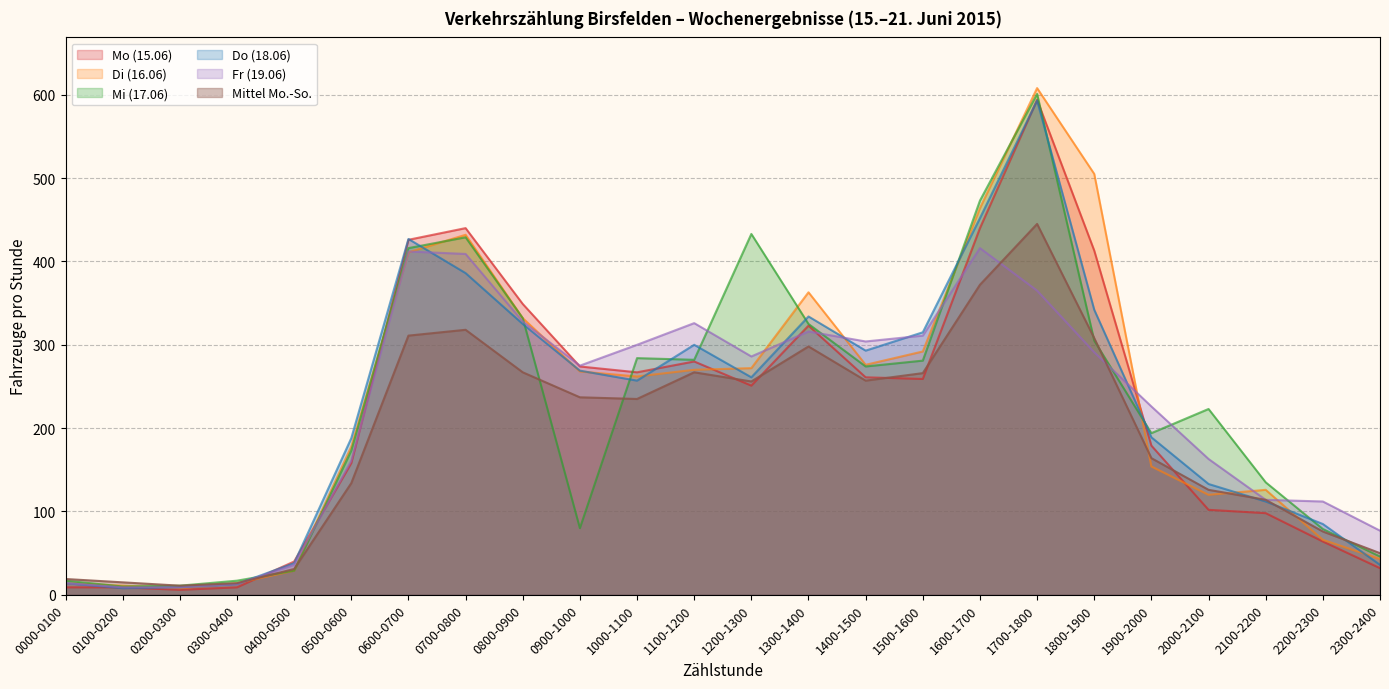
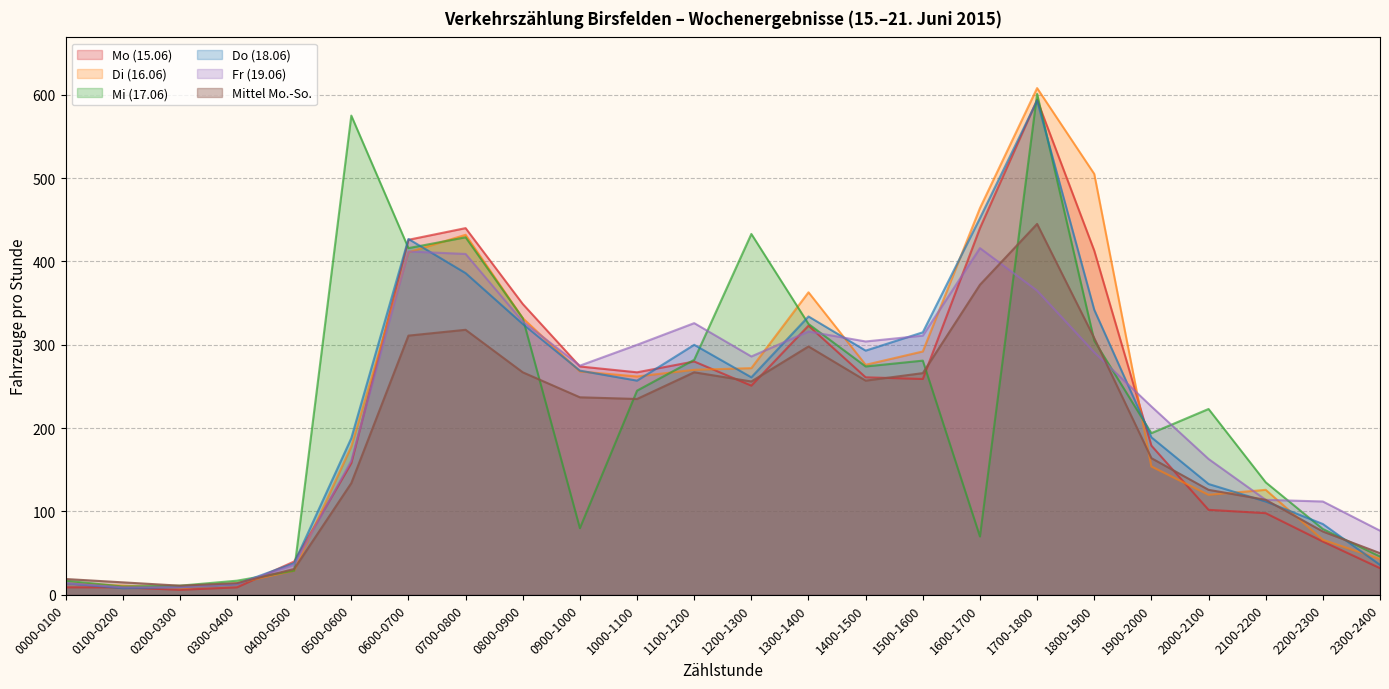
Mi (17.06), 0500-0600: 170 -> 580
Mi (17.06), 1000-1100: 280 -> 250
Mi (17.06), 1600-1700: 470 -> 70
